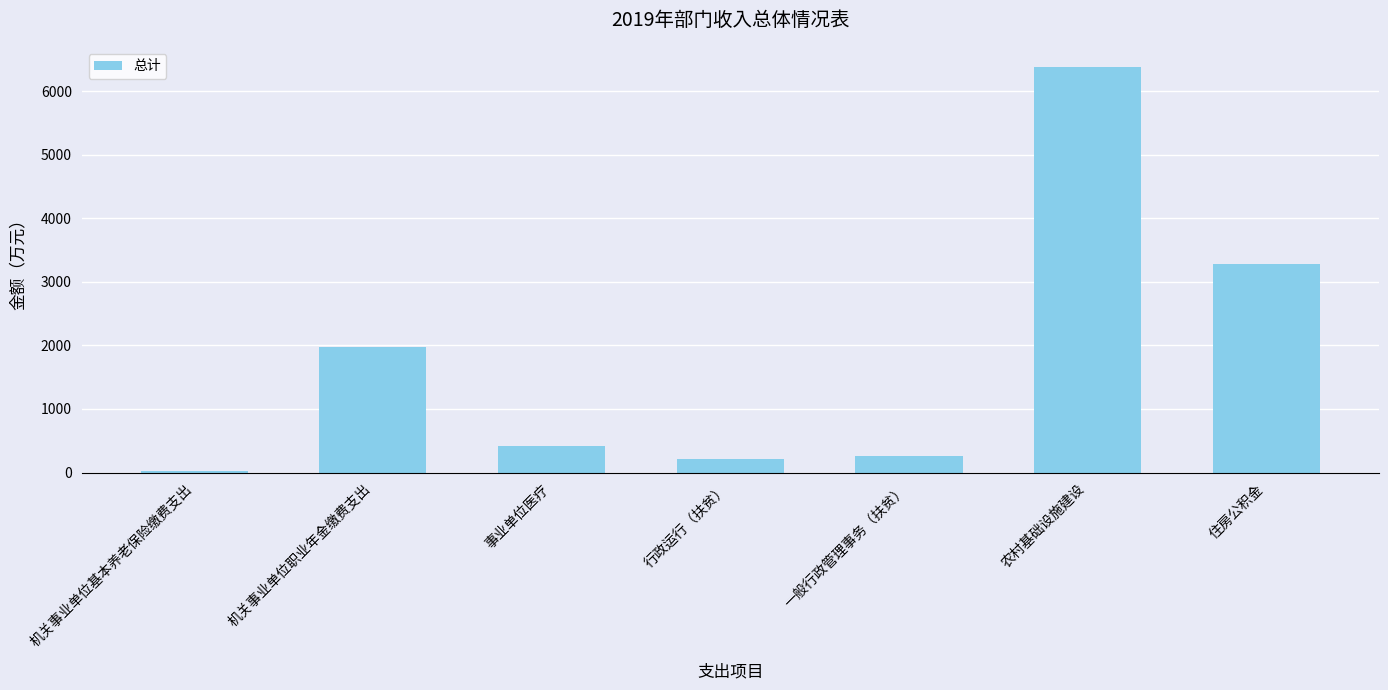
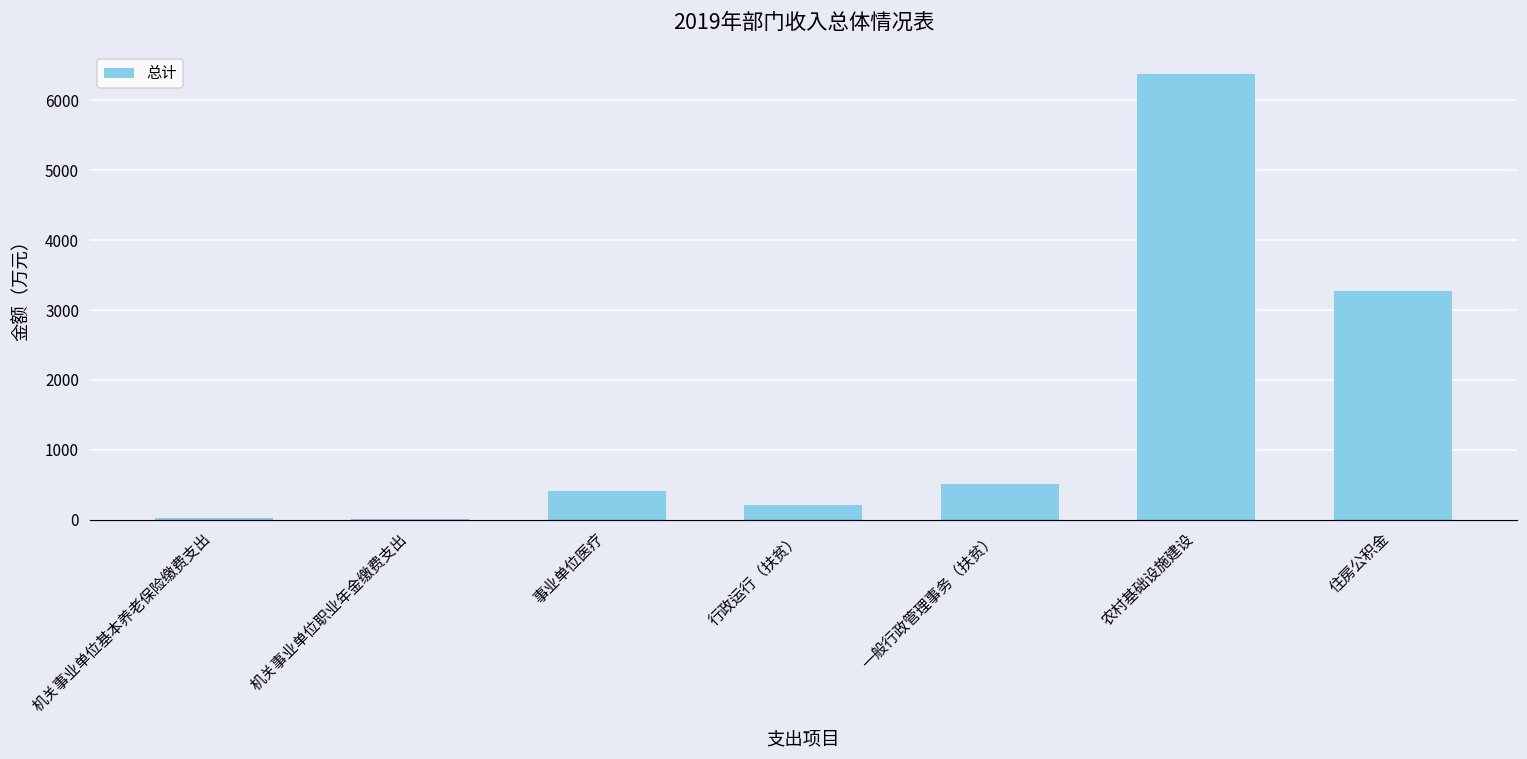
机关事业单位职业年金缴费支出: 2000 -> 0
一般行政管理事务（扶贫）: 300 -> 500
